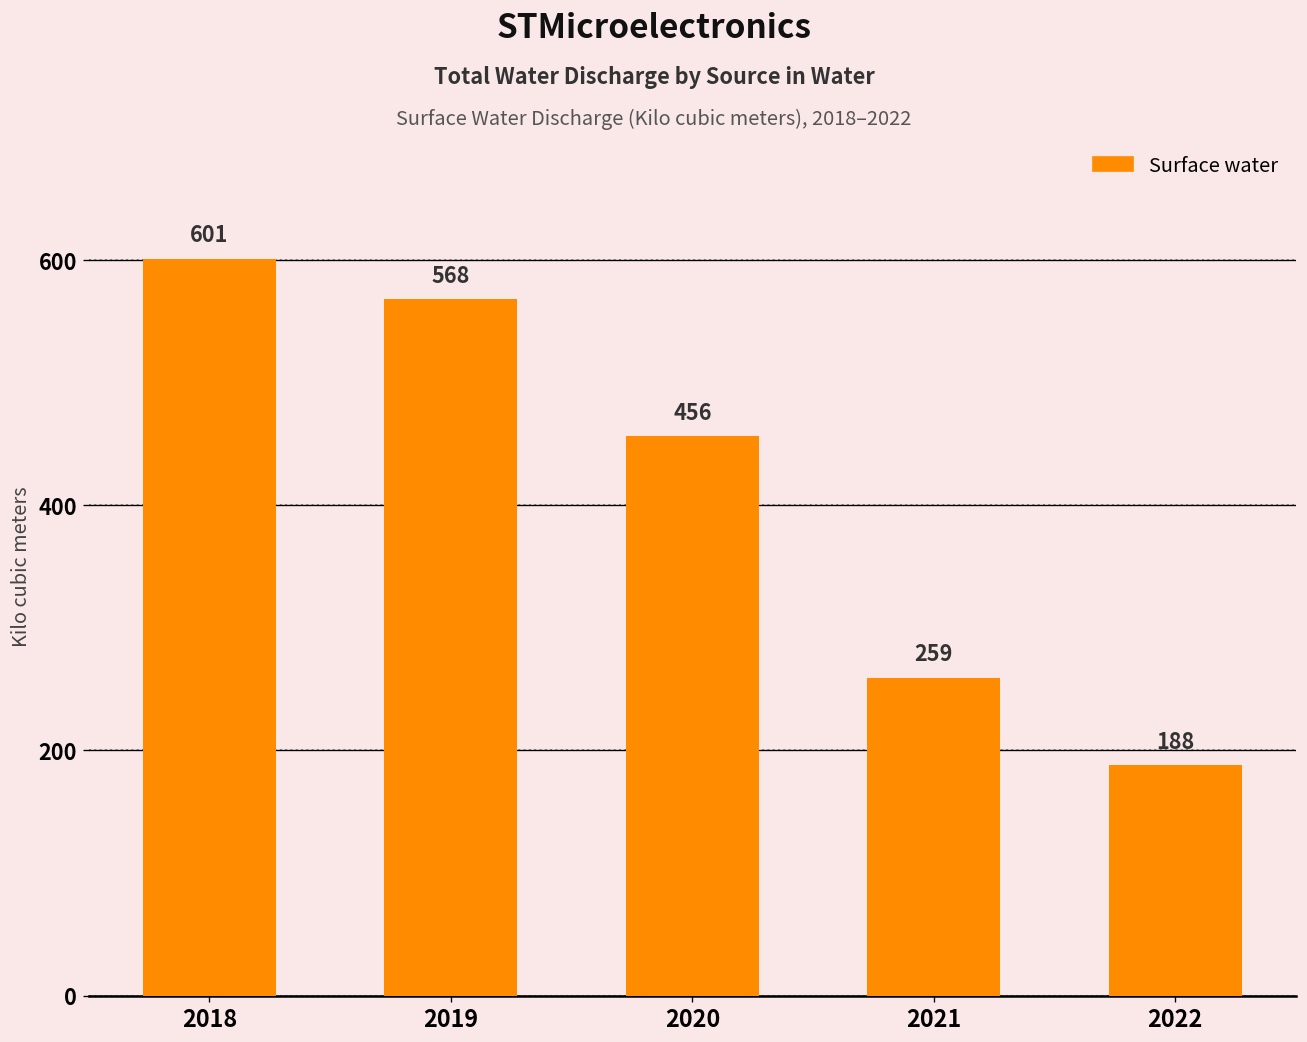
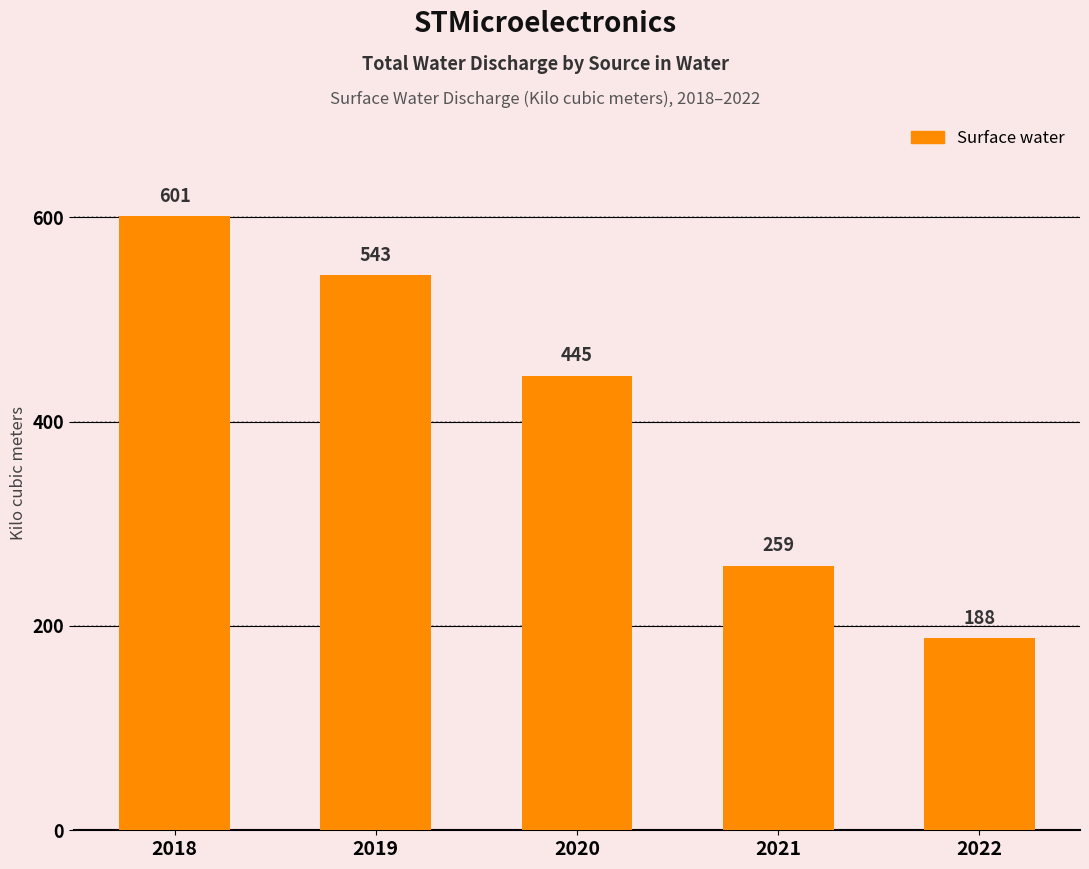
2019: 568 -> 543
2020: 456 -> 445
